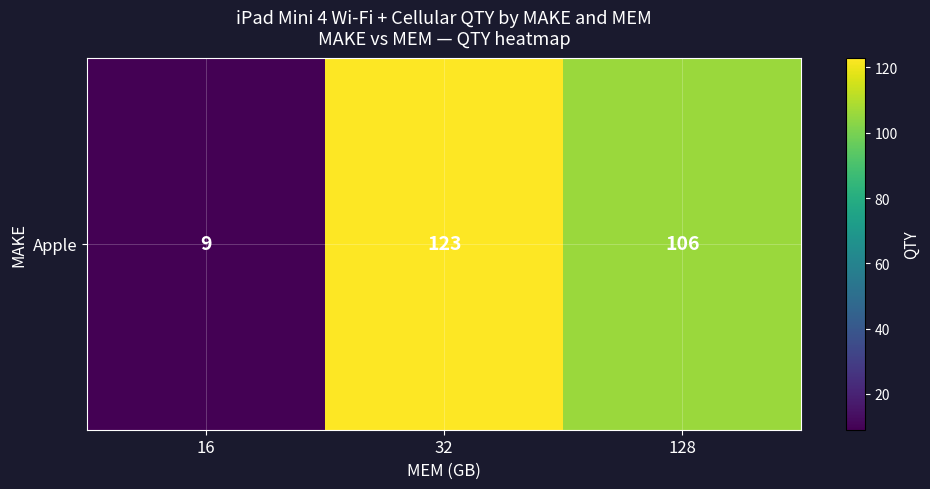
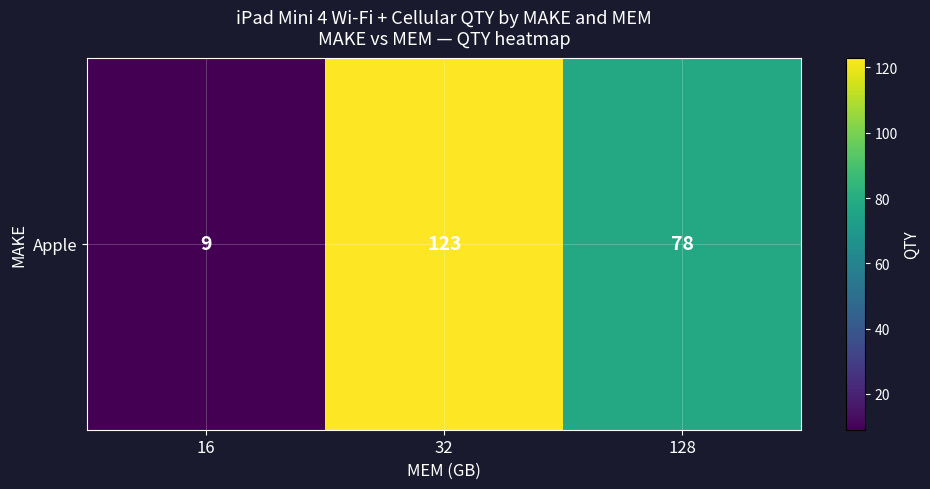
Apple, 128: 106 -> 78
